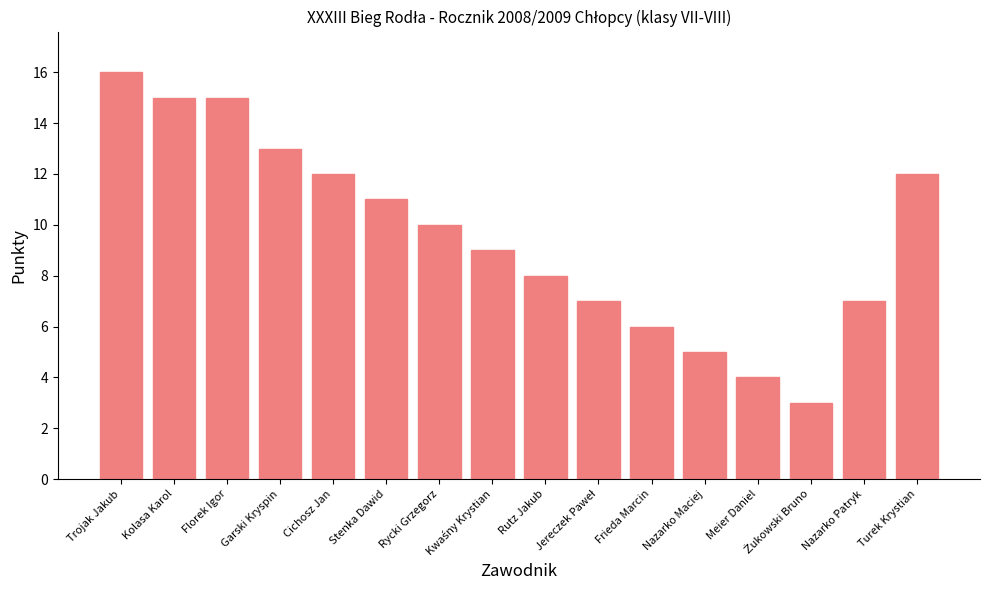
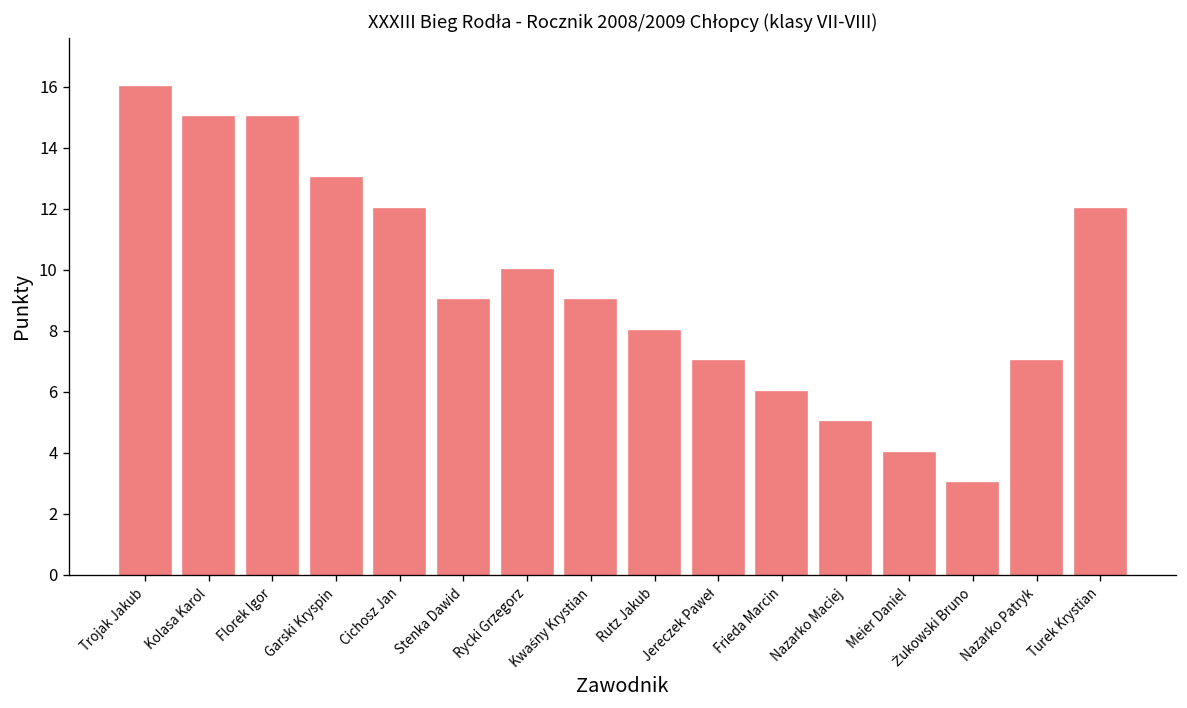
Stenka Dawid: 11 -> 9
